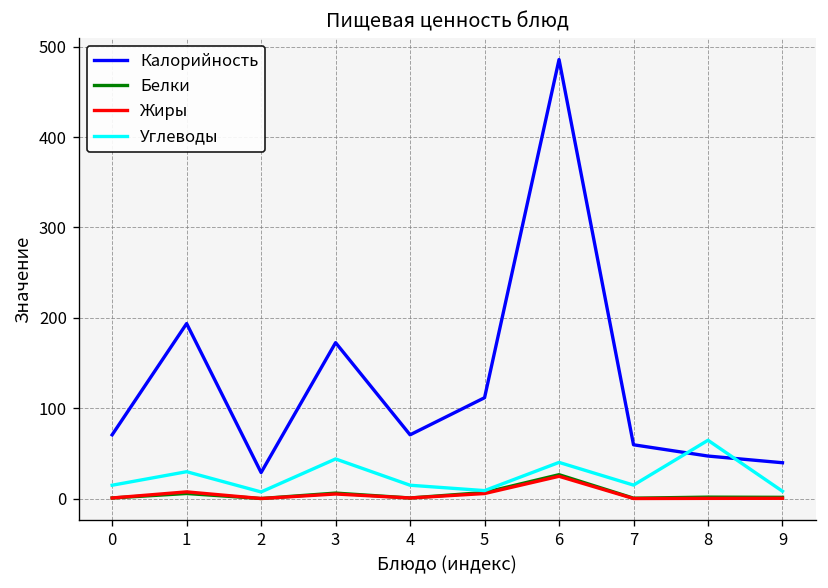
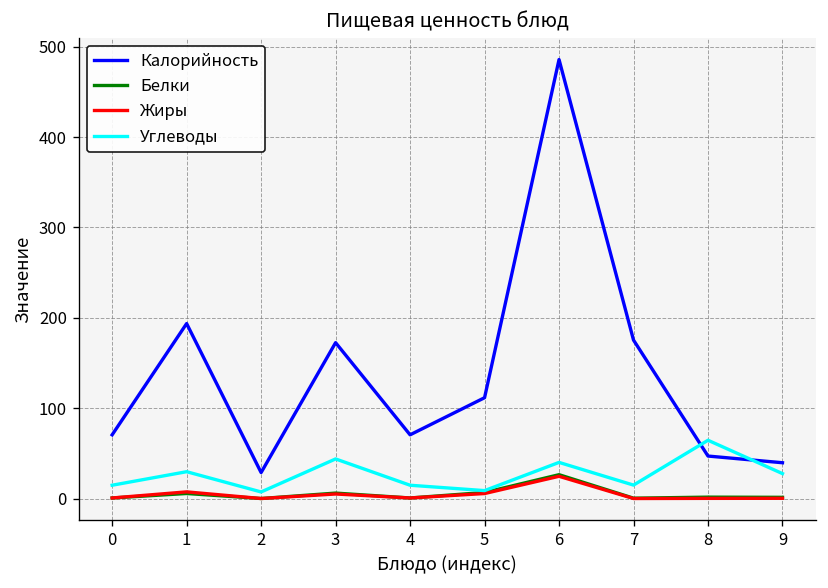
Калорийность, 7: 60 -> 180
Углеводы, 9: 10 -> 30
